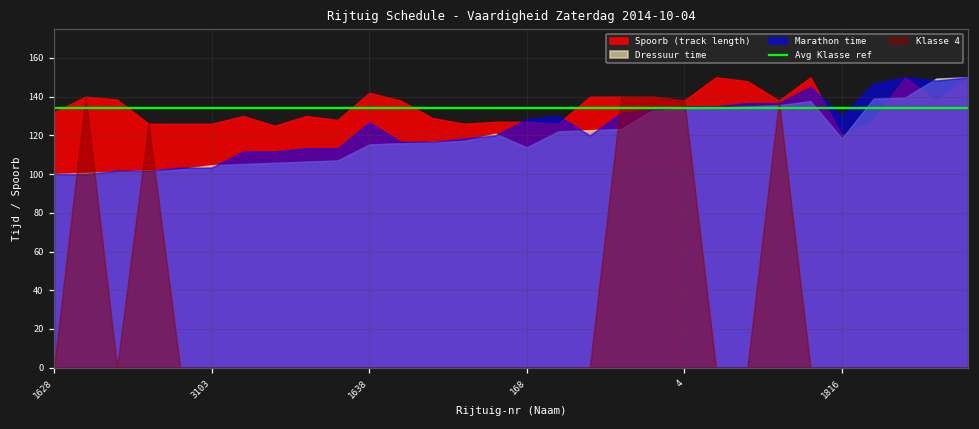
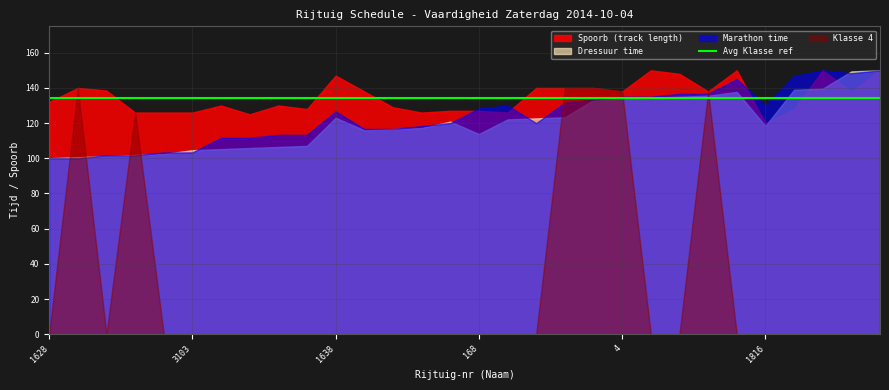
Spoorb (track length), 1638: 142 -> 147
Dressuur time, 1638: 115 -> 123
